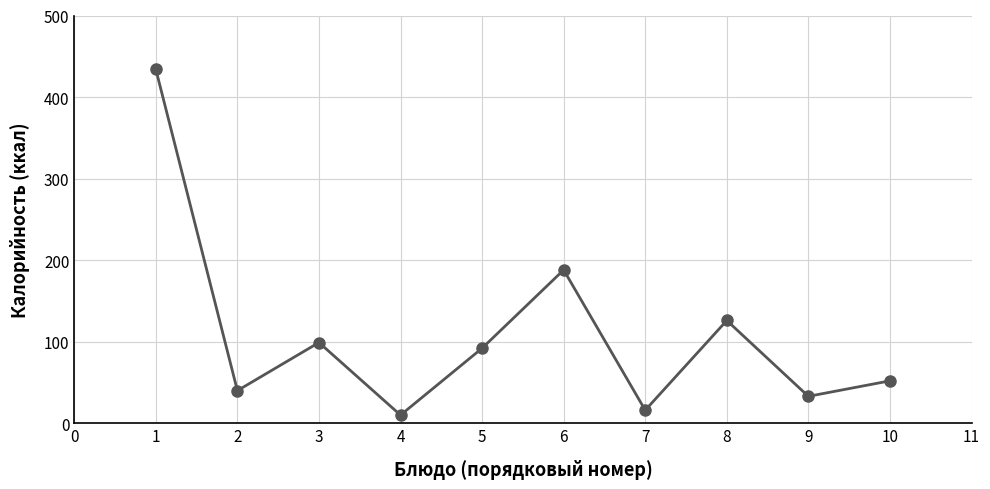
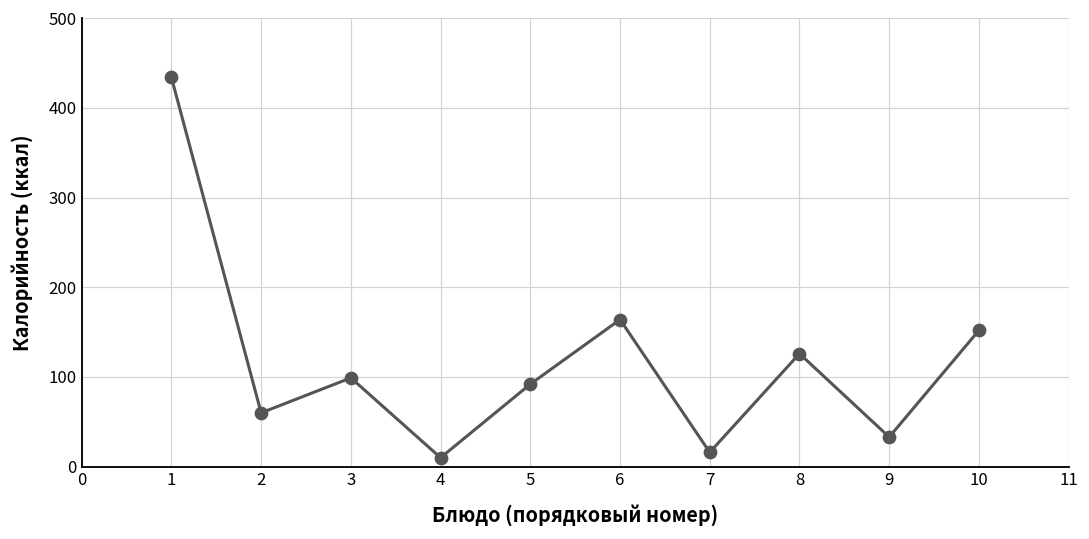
2: 40 -> 60
6: 190 -> 160
10: 50 -> 150
